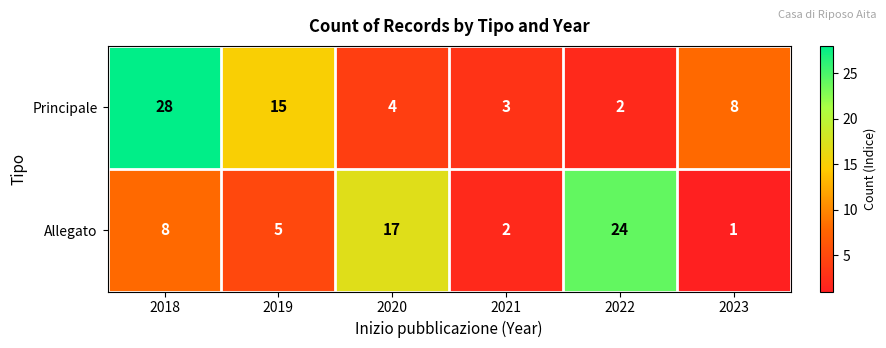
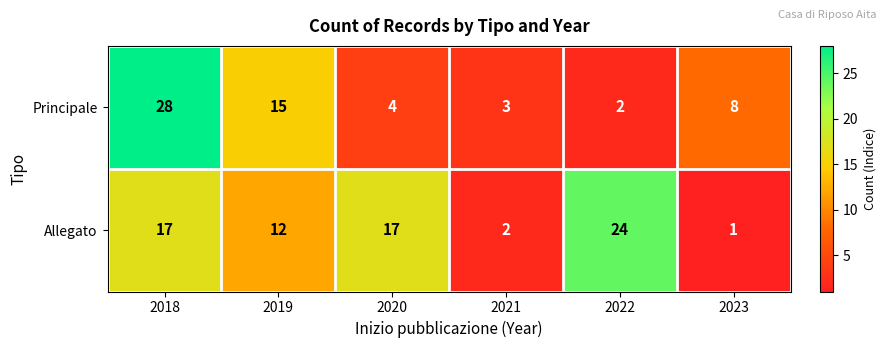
Allegato, 2018: 8 -> 17
Allegato, 2019: 5 -> 12
